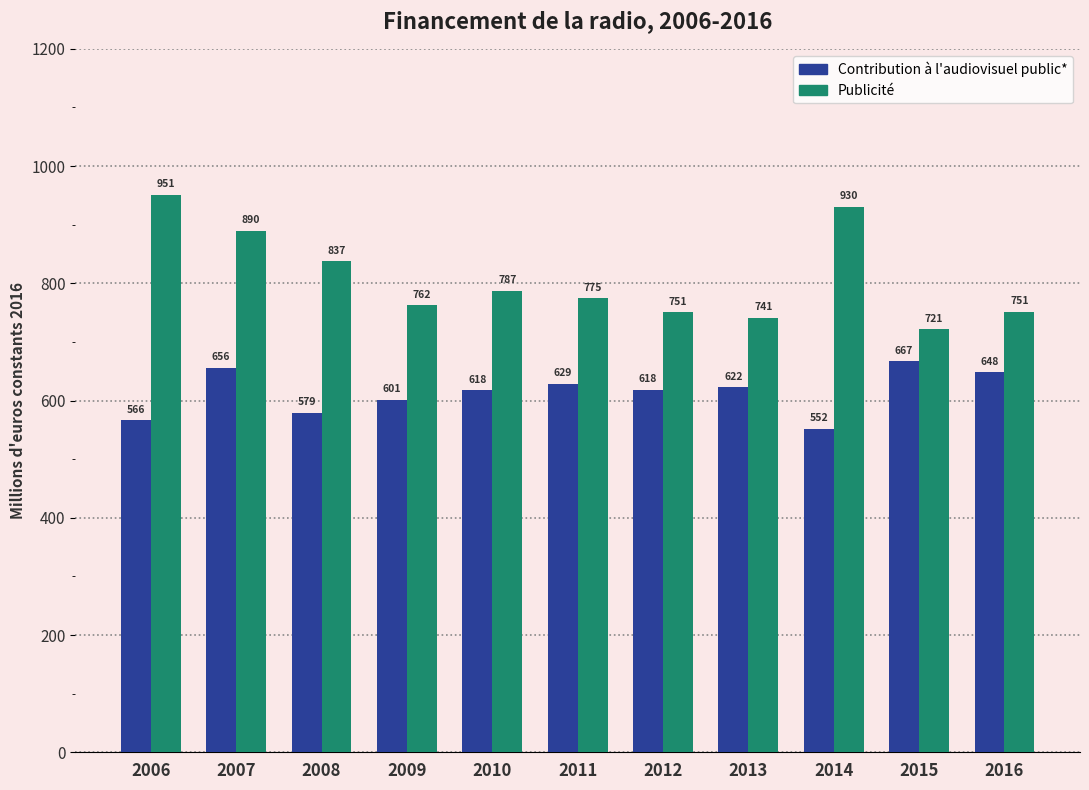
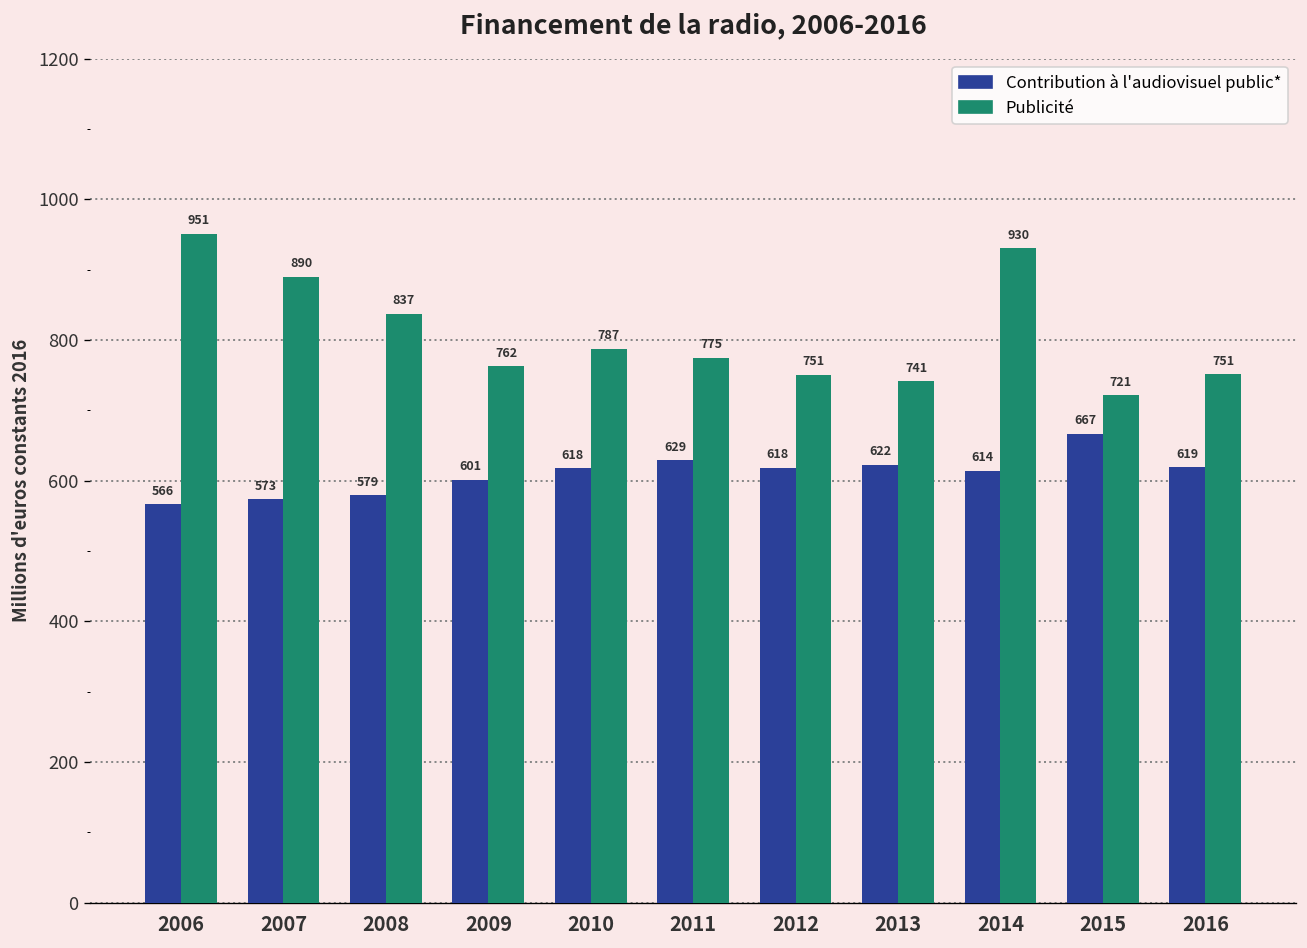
Contribution à l'audiovisuel public*, 2007: 656 -> 573
Contribution à l'audiovisuel public*, 2014: 552 -> 614
Contribution à l'audiovisuel public*, 2016: 648 -> 619
